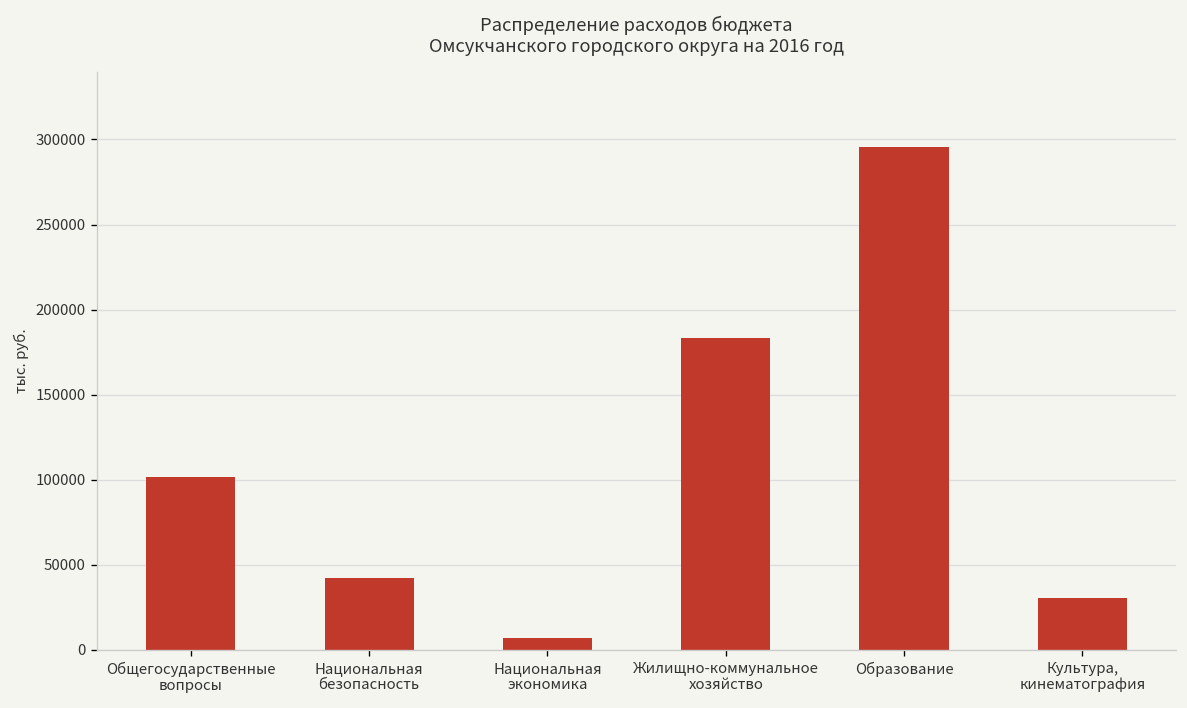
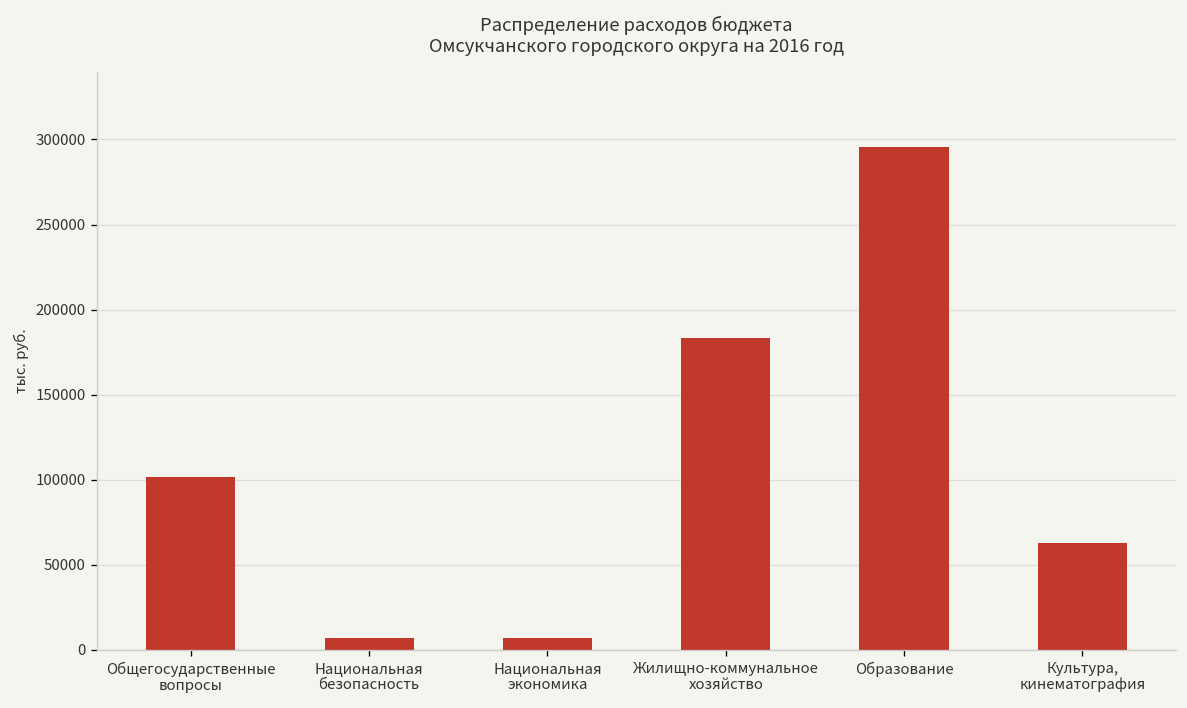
Национальная безопасность: 42000 -> 7000
Культура, кинематография: 31000 -> 63000
